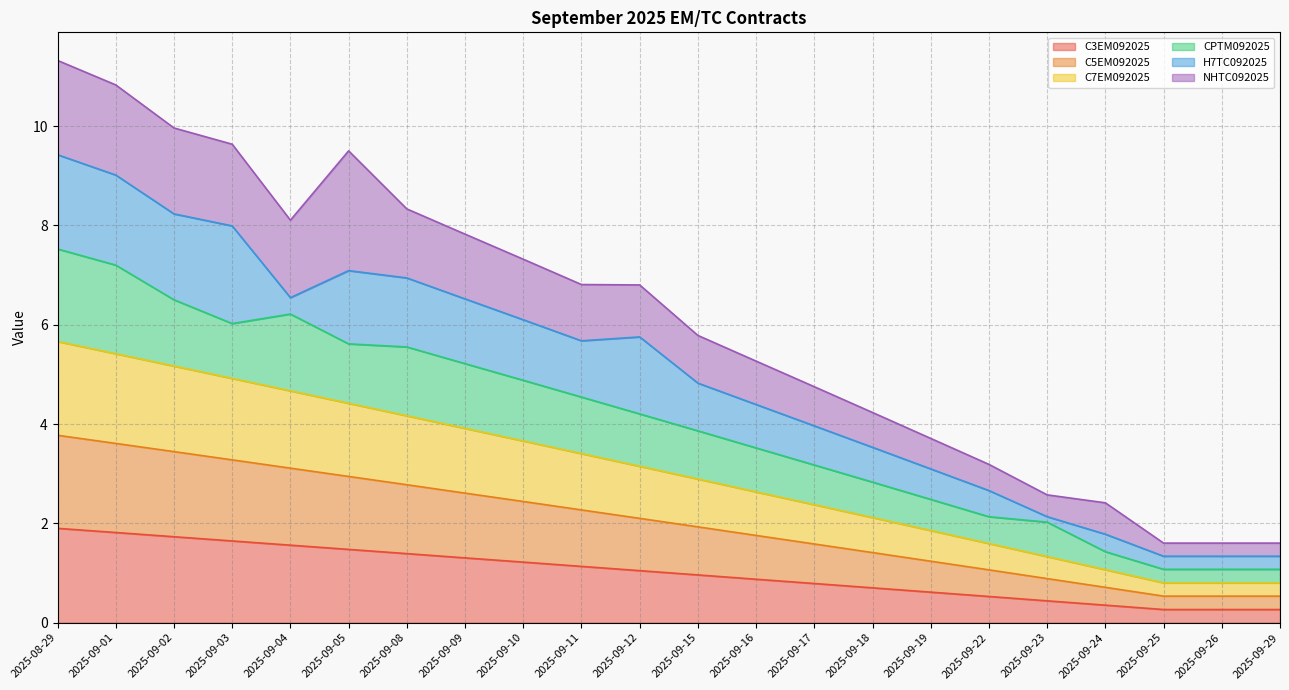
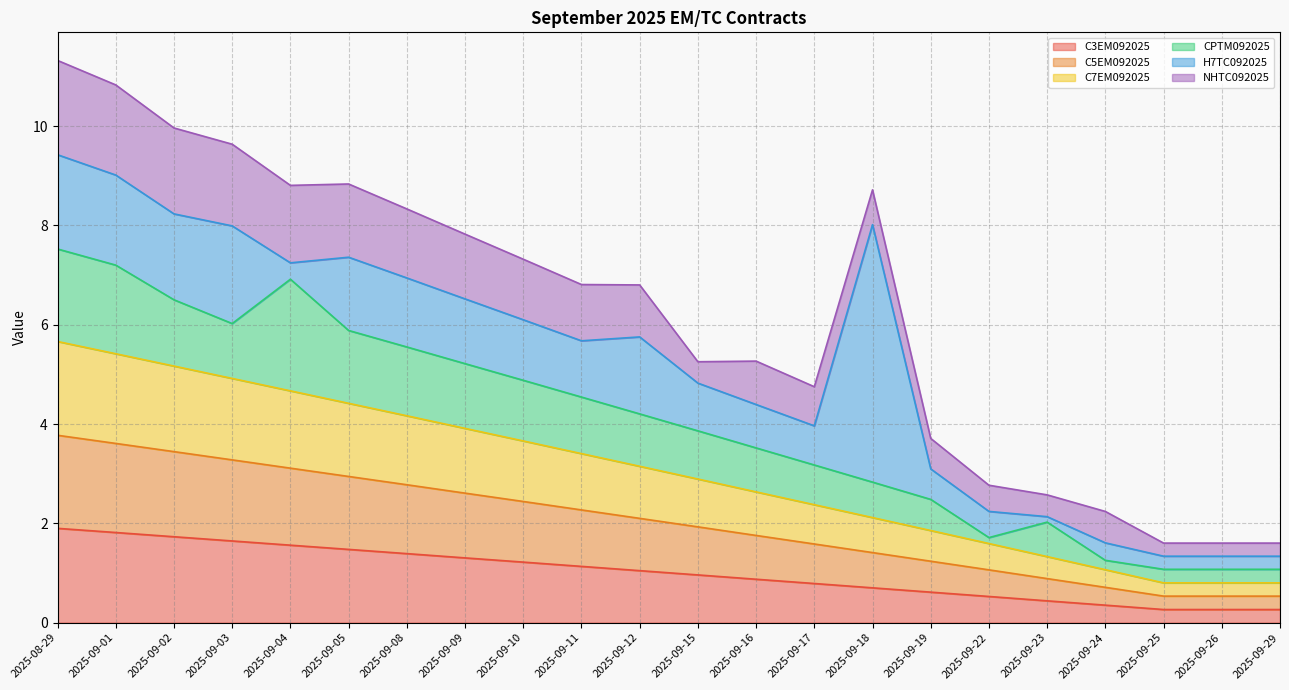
CPTM092025, 2025-09-04: 1.5 -> 2.2
CPTM092025, 2025-09-05: 1.2 -> 1.5
NHTC092025, 2025-09-05: 2.4 -> 1.5
NHTC092025, 2025-09-15: 1.0 -> 0.4
H7TC092025, 2025-09-18: 0.7 -> 5.2
CPTM092025, 2025-09-22: 0.5 -> 0.1
CPTM092025, 2025-09-24: 0.4 -> 0.2
